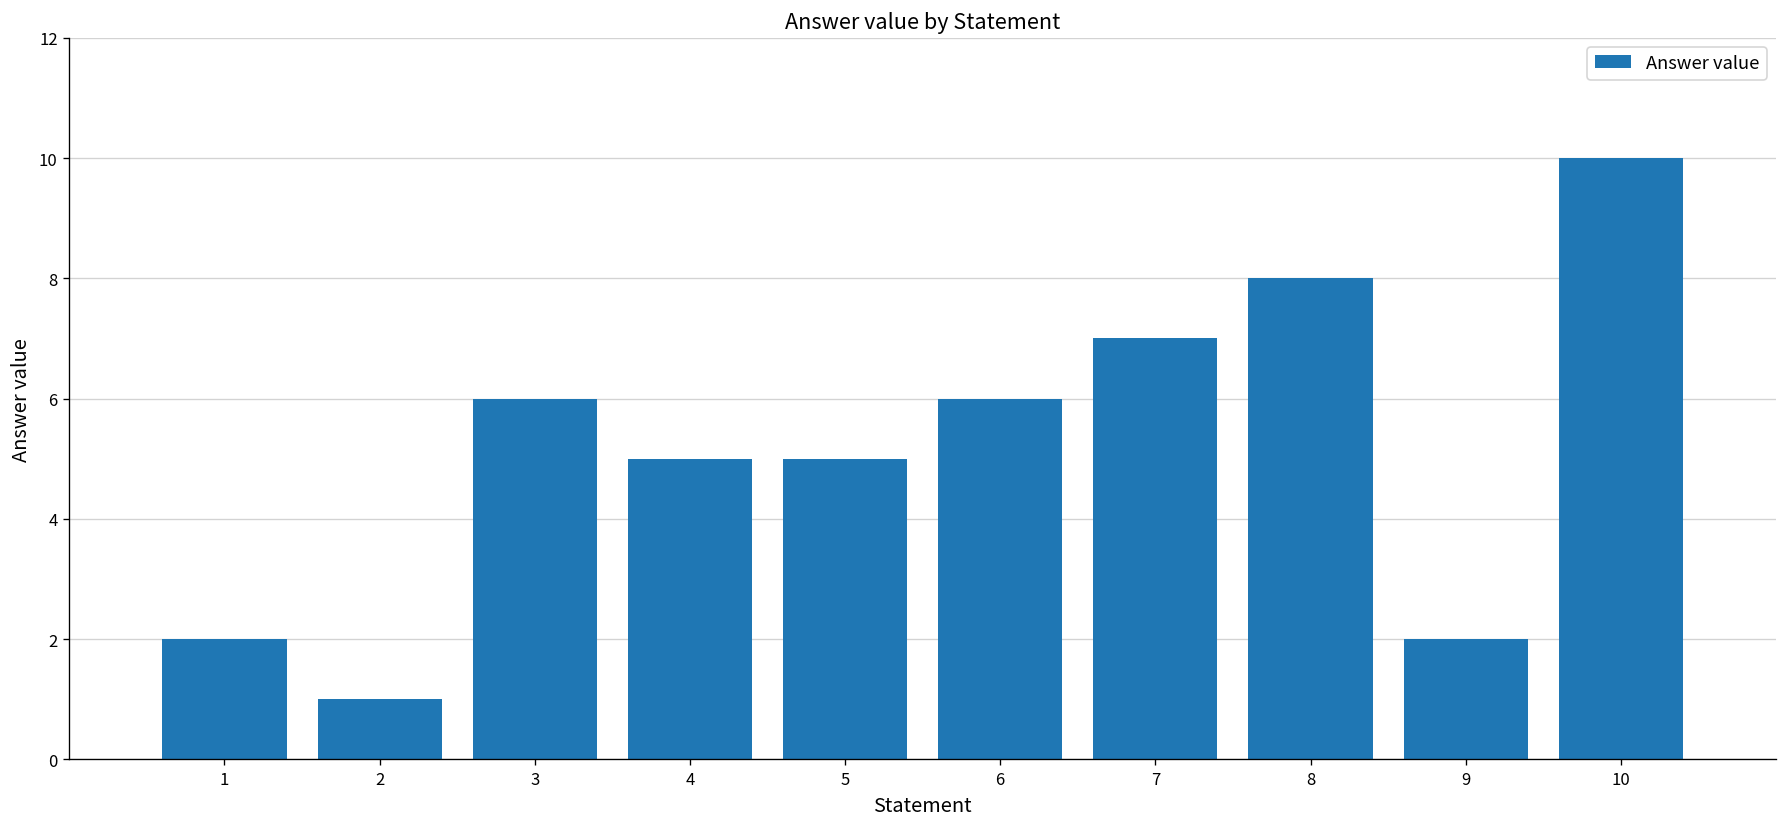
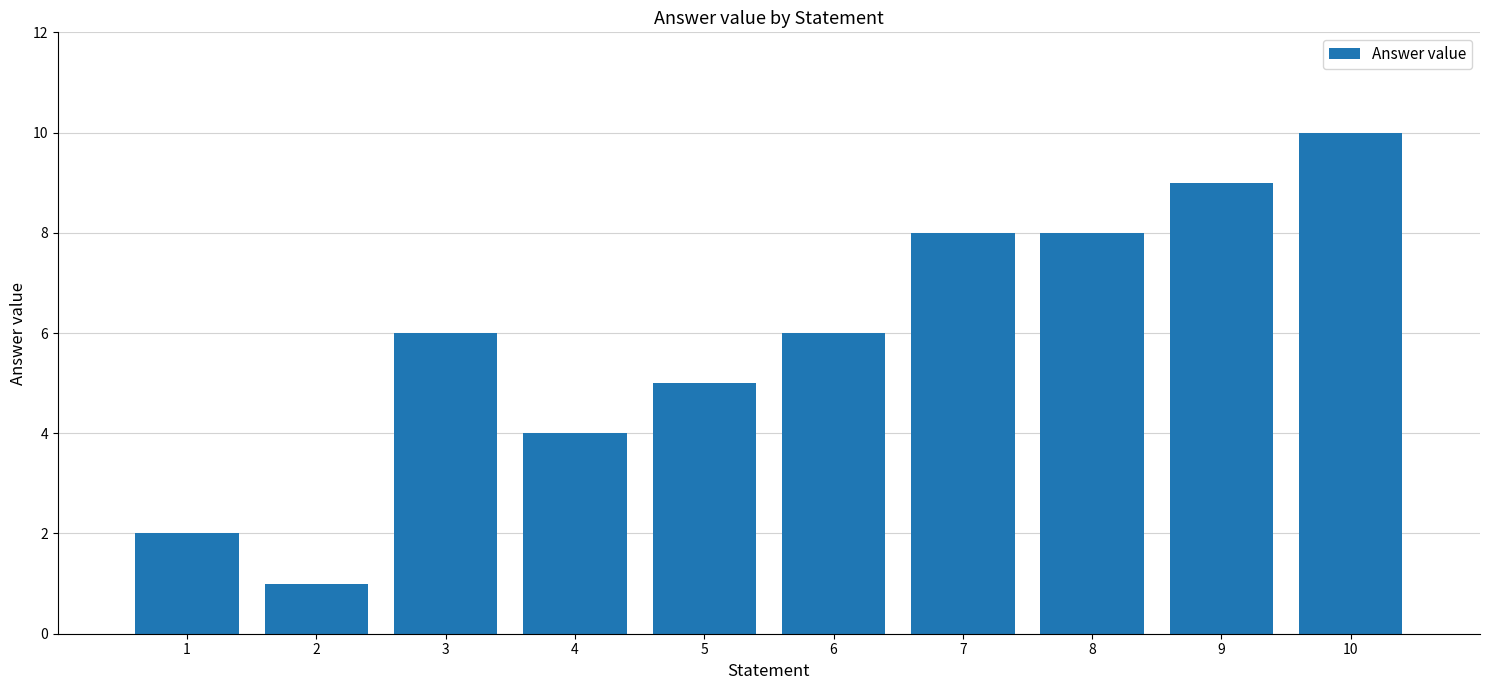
4: 5 -> 4
7: 7 -> 8
9: 2 -> 9
